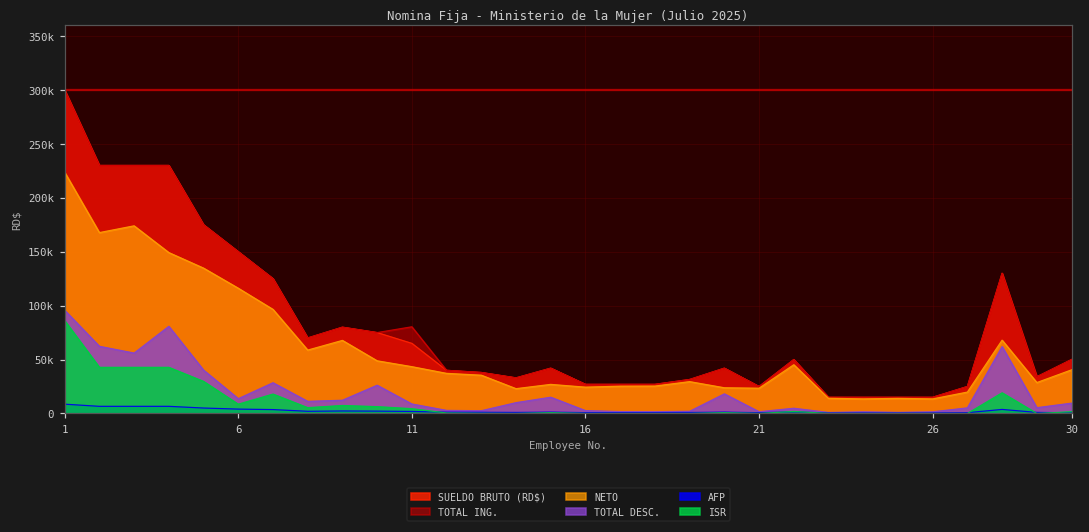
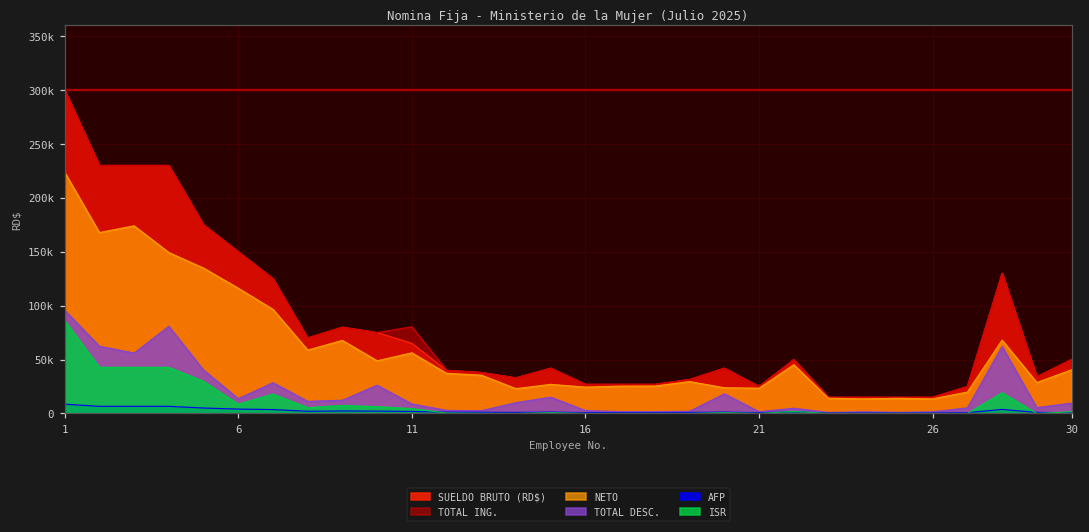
NETO, 11: 40000 -> 60000
